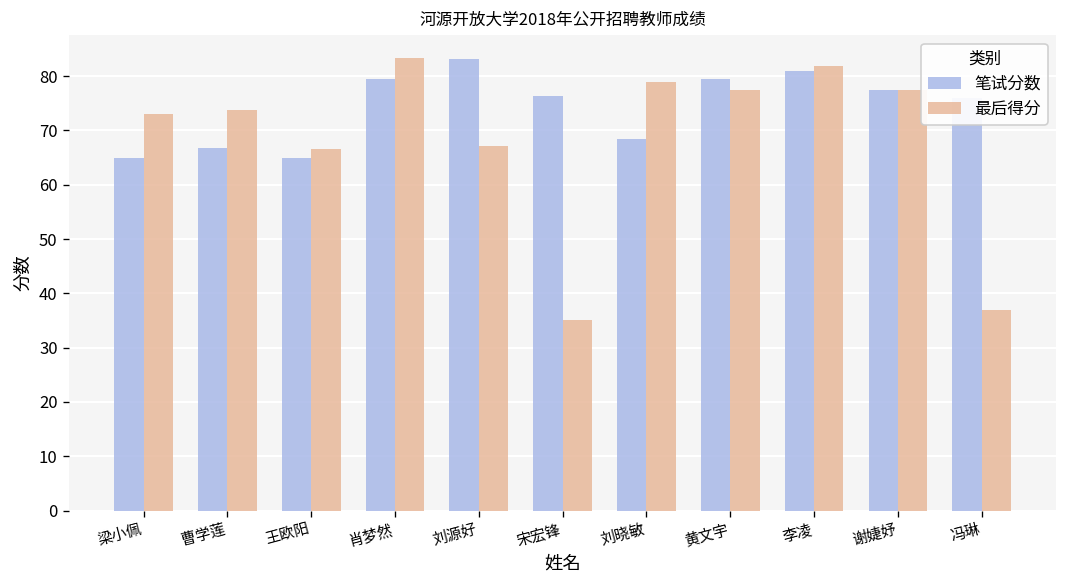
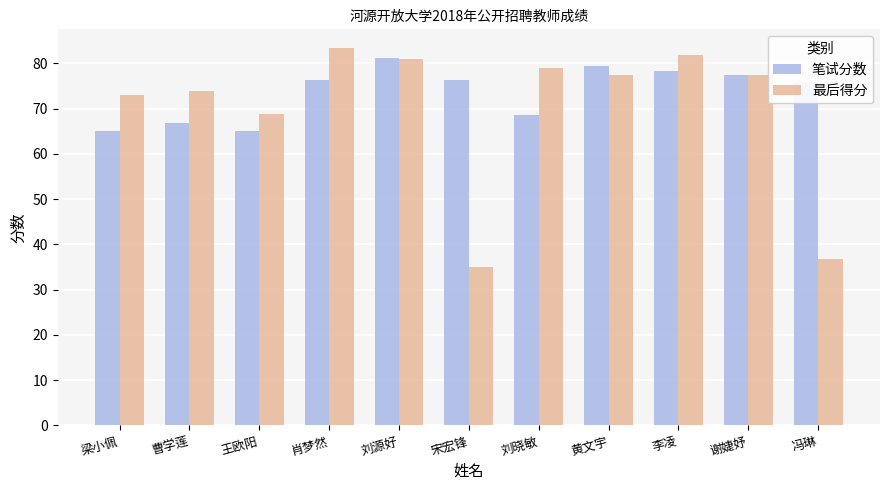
最后得分, 王欧阳: 66 -> 69
笔试分数, 肖梦然: 80 -> 76
笔试分数, 刘源好: 83 -> 81
最后得分, 刘源好: 67 -> 81
笔试分数, 李凌: 81 -> 78
